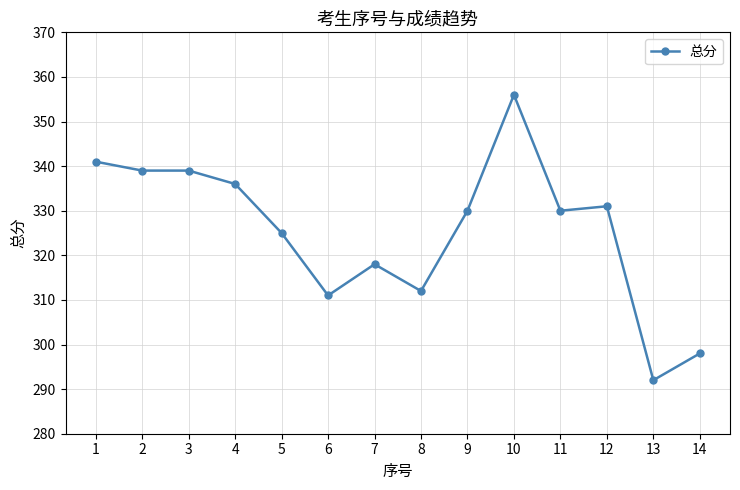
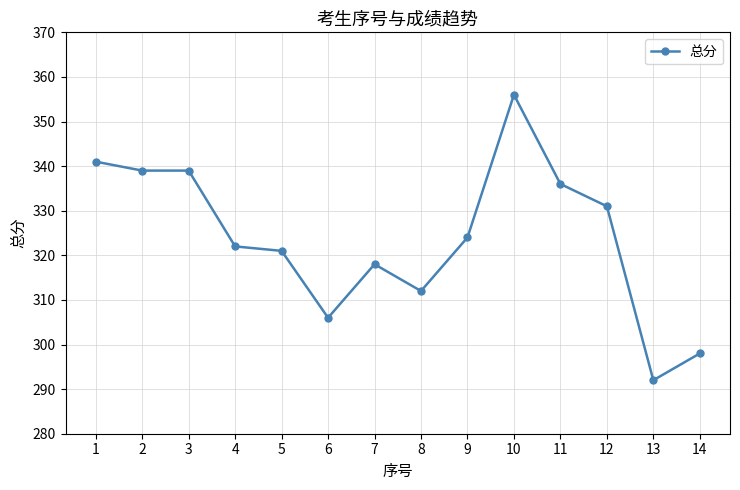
4: 336 -> 322
5: 325 -> 321
6: 311 -> 306
9: 330 -> 324
11: 330 -> 336
